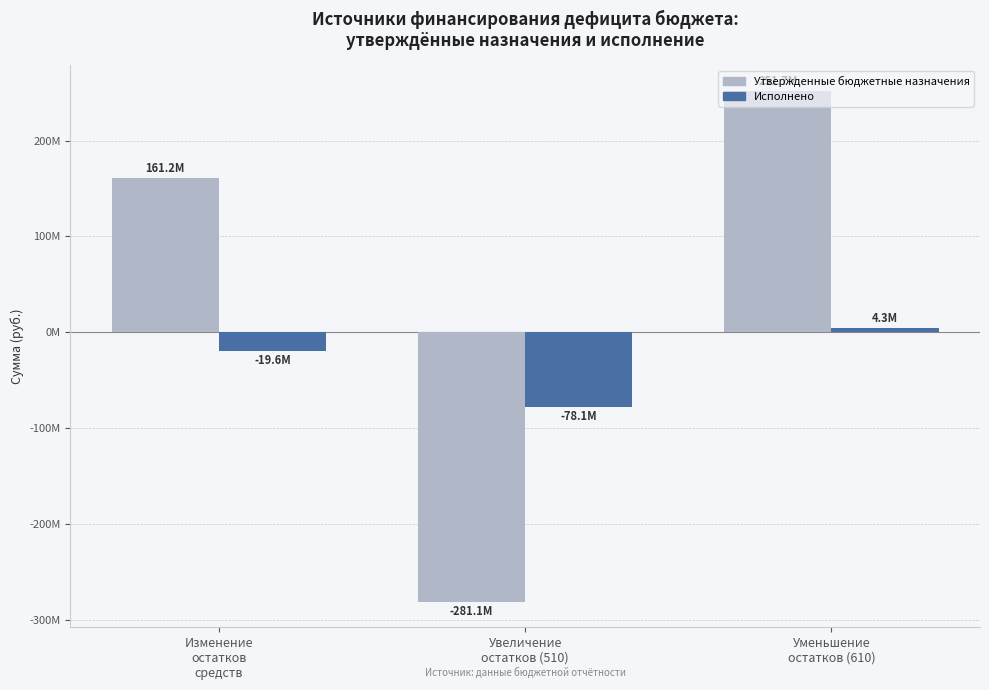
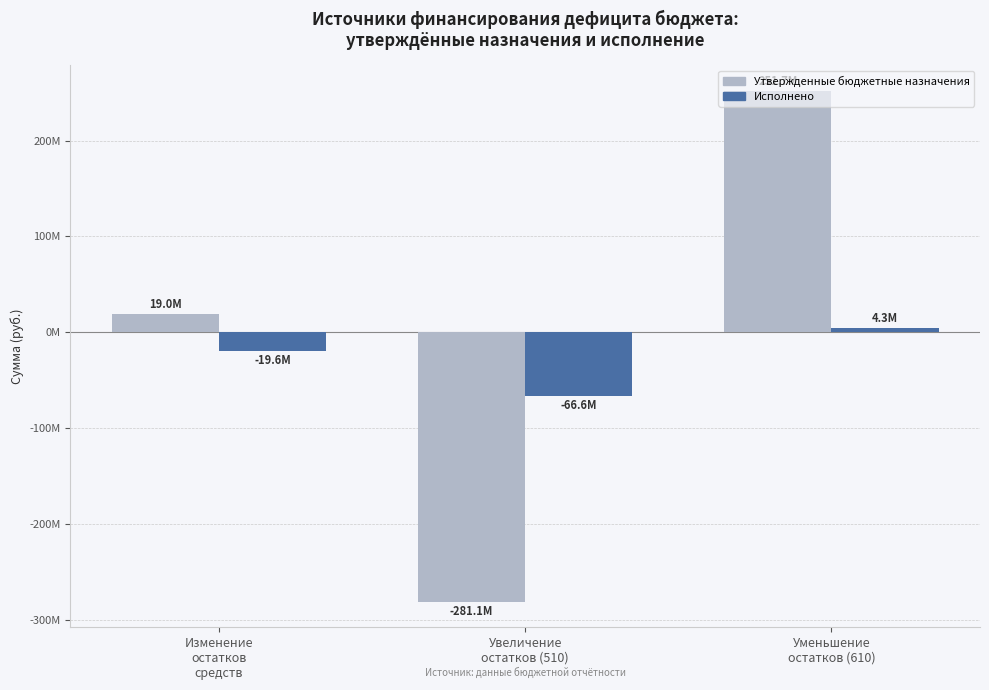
Утвержденные бюджетные назначения, Изменение остатков средств: 161.2М -> 19.0М
Исполнено, Увеличение остатков (510): -78.1М -> -66.6М
